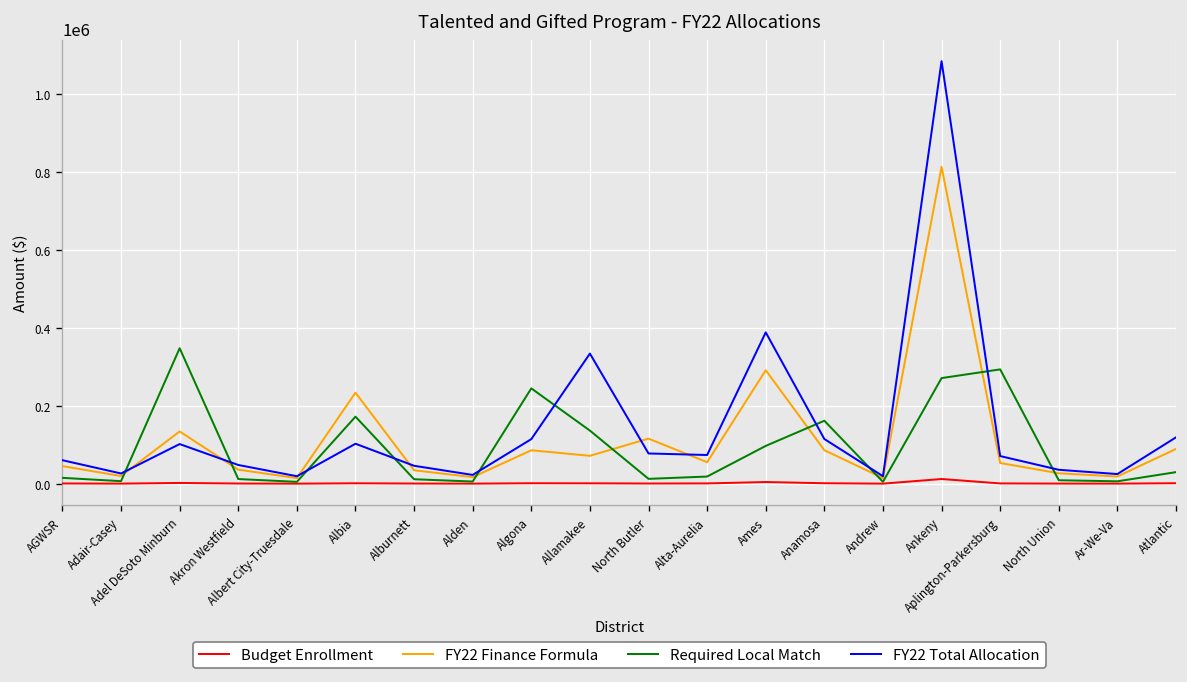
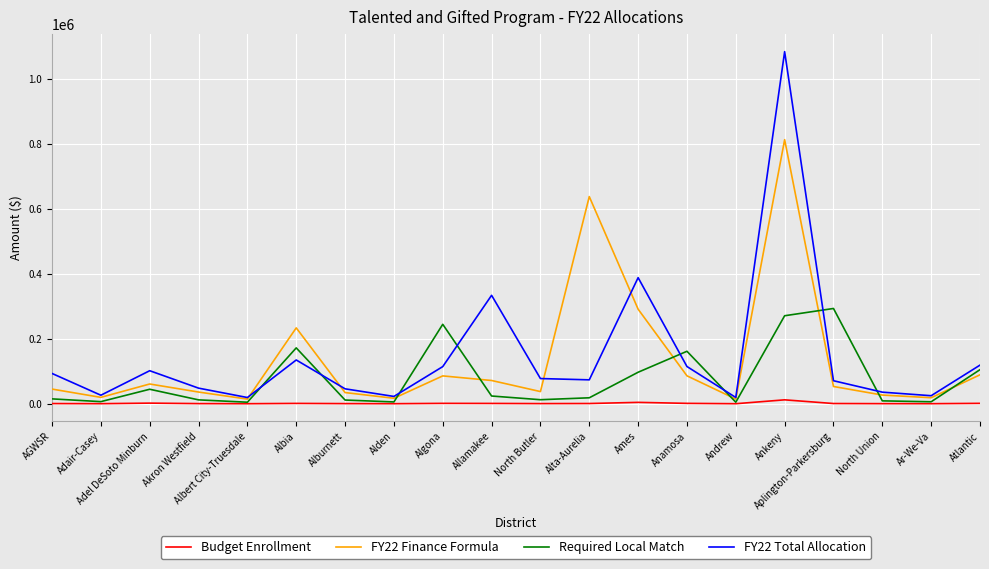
FY22 Total Allocation, AGWSR: 60000 -> 90000
FY22 Finance Formula, Adel DeSoto Minburn: 130000 -> 60000
Required Local Match, Adel DeSoto Minburn: 350000 -> 40000
FY22 Total Allocation, Albia: 100000 -> 130000
Required Local Match, Allamakee: 140000 -> 20000
FY22 Finance Formula, North Butler: 120000 -> 40000
FY22 Finance Formula, Alta-Aurelia: 60000 -> 640000
Required Local Match, Atlantic: 30000 -> 110000
